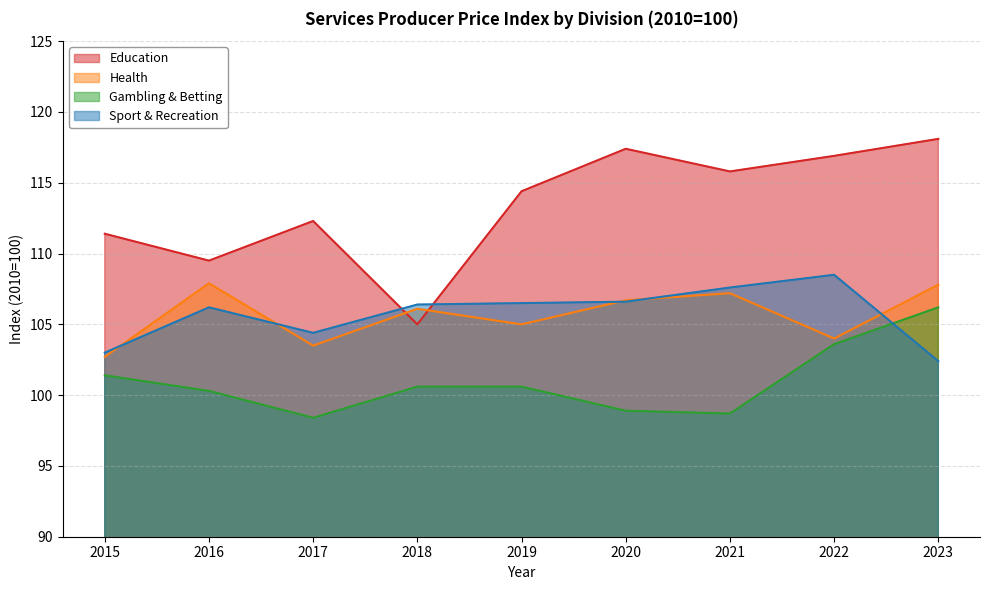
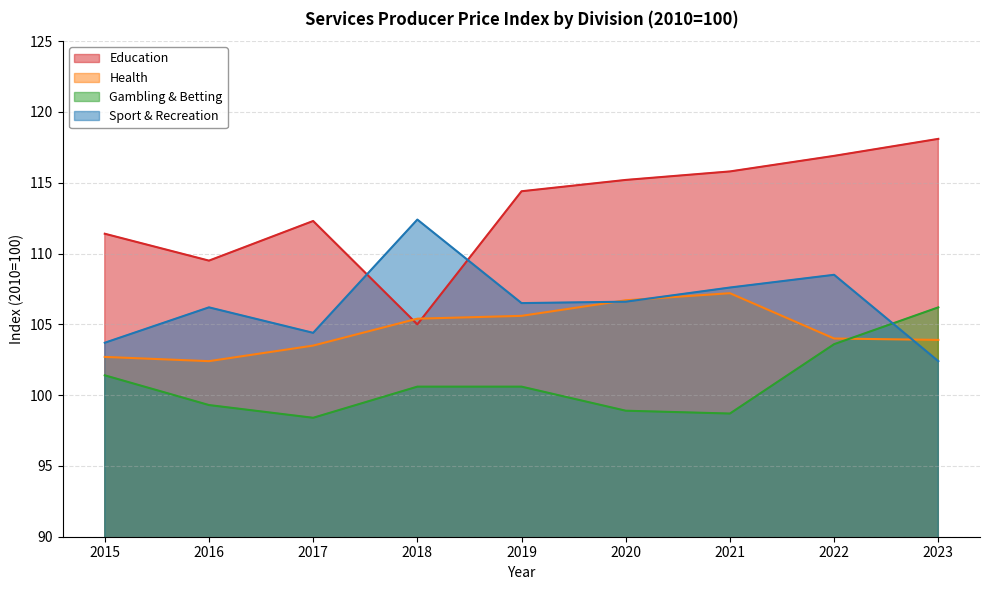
Sport & Recreation, 2015: 103.0 -> 103.7
Health, 2016: 107.9 -> 102.4
Gambling & Betting, 2016: 100.3 -> 99.3
Health, 2018: 106.1 -> 105.4
Sport & Recreation, 2018: 106.4 -> 112.4
Health, 2019: 105.0 -> 105.6
Education, 2020: 117.4 -> 115.2
Health, 2023: 107.8 -> 103.9
